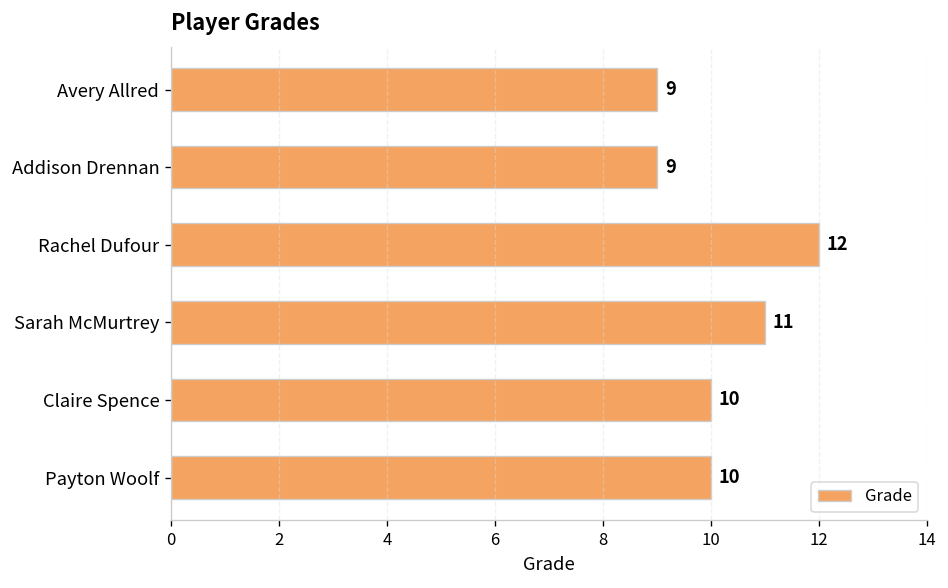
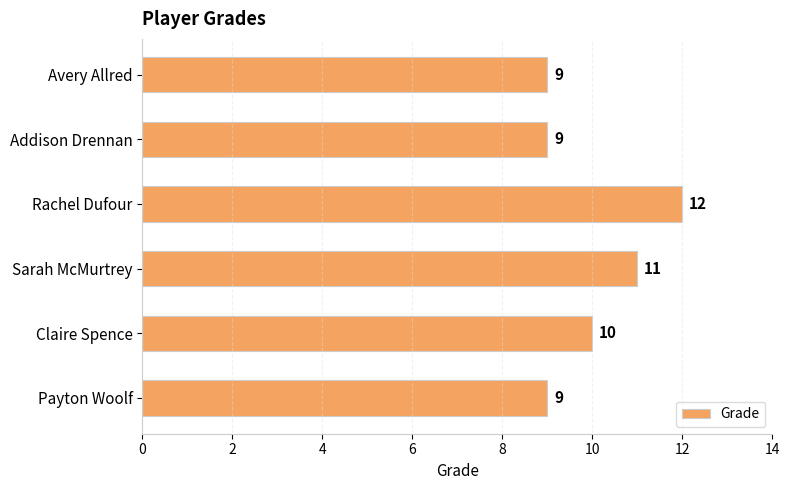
Payton Woolf: 10 -> 9
